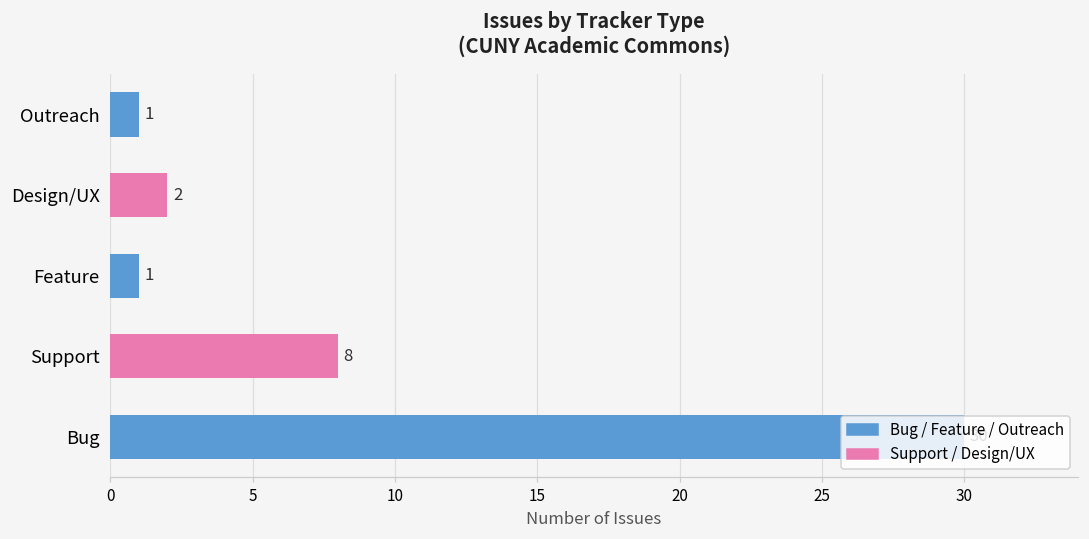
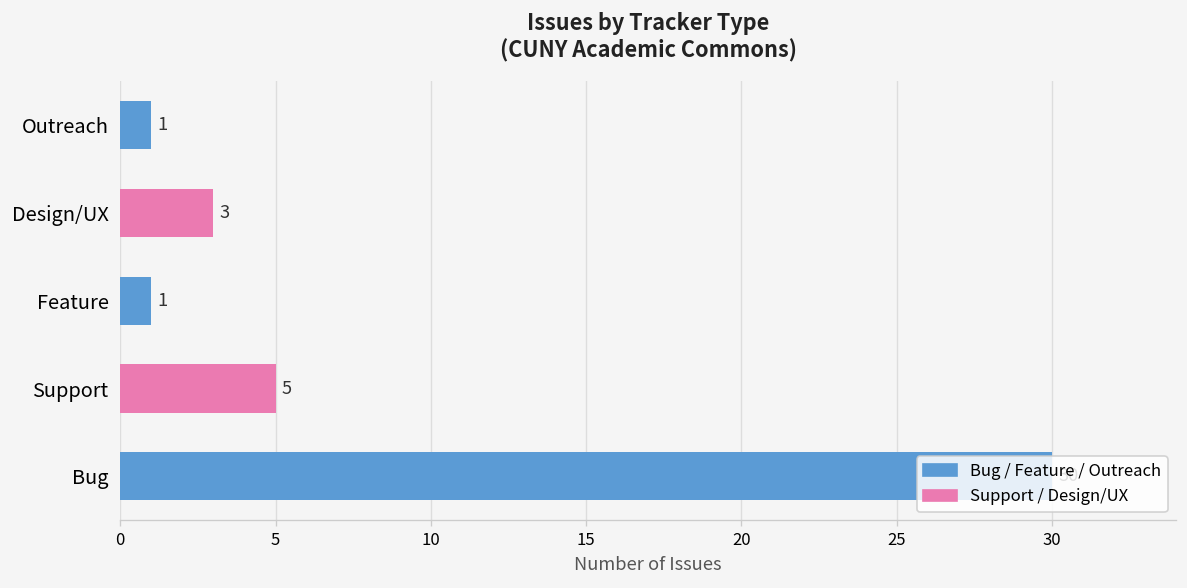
Design/UX: 2 -> 3
Support: 8 -> 5
